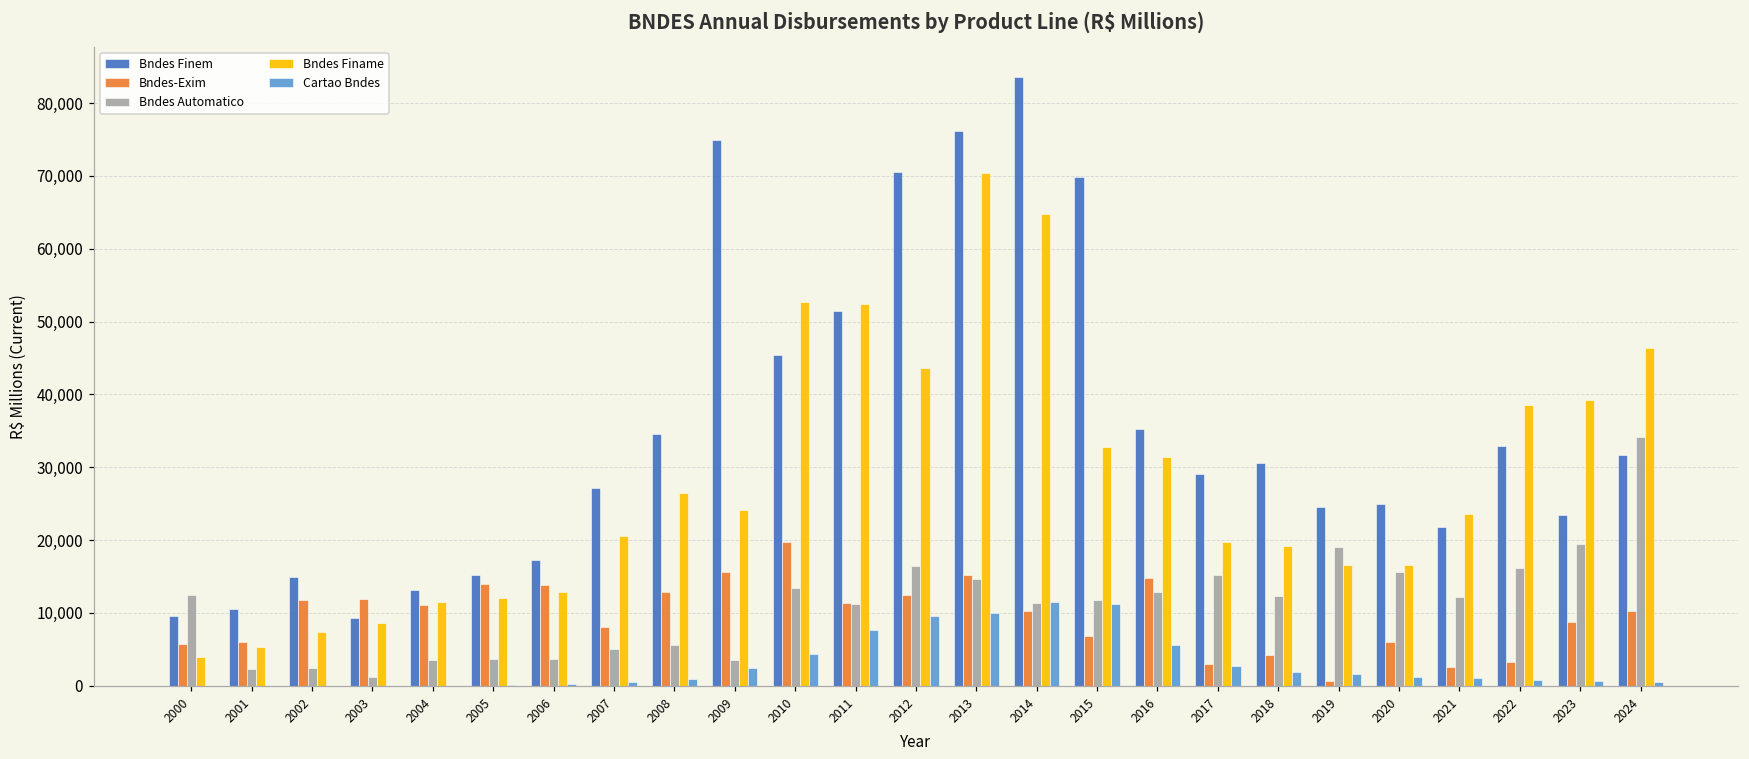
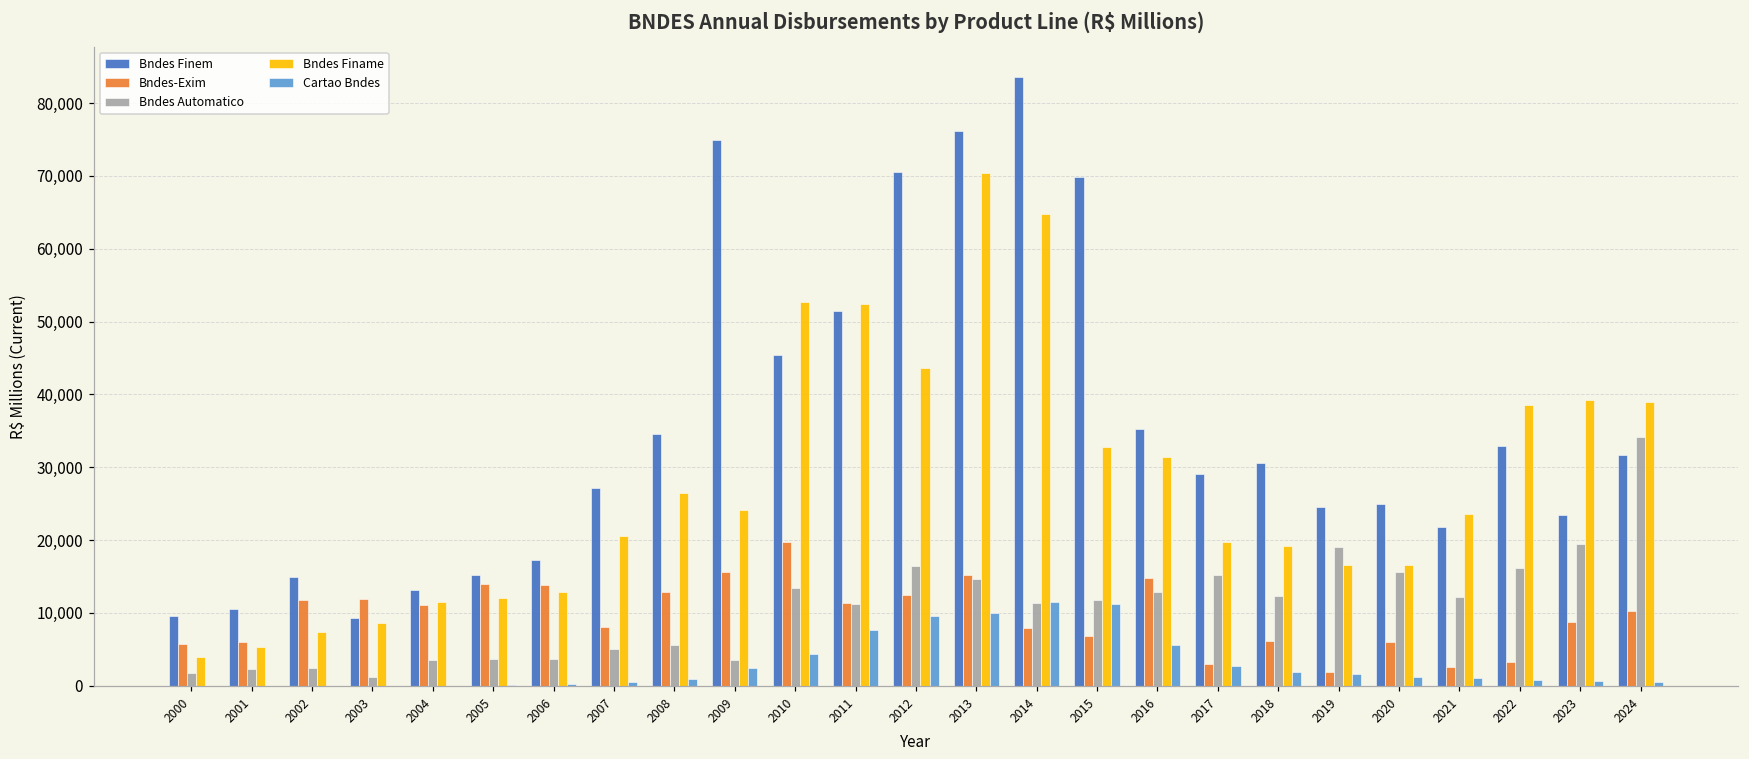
Bndes Automatico, 2000: 12,000 -> 2,000
Bndes-Exim, 2014: 10,000 -> 8,000
Bndes-Exim, 2018: 4,000 -> 6,000
Bndes-Exim, 2019: 1,000 -> 2,000
Bndes Finame, 2024: 46,000 -> 39,000
